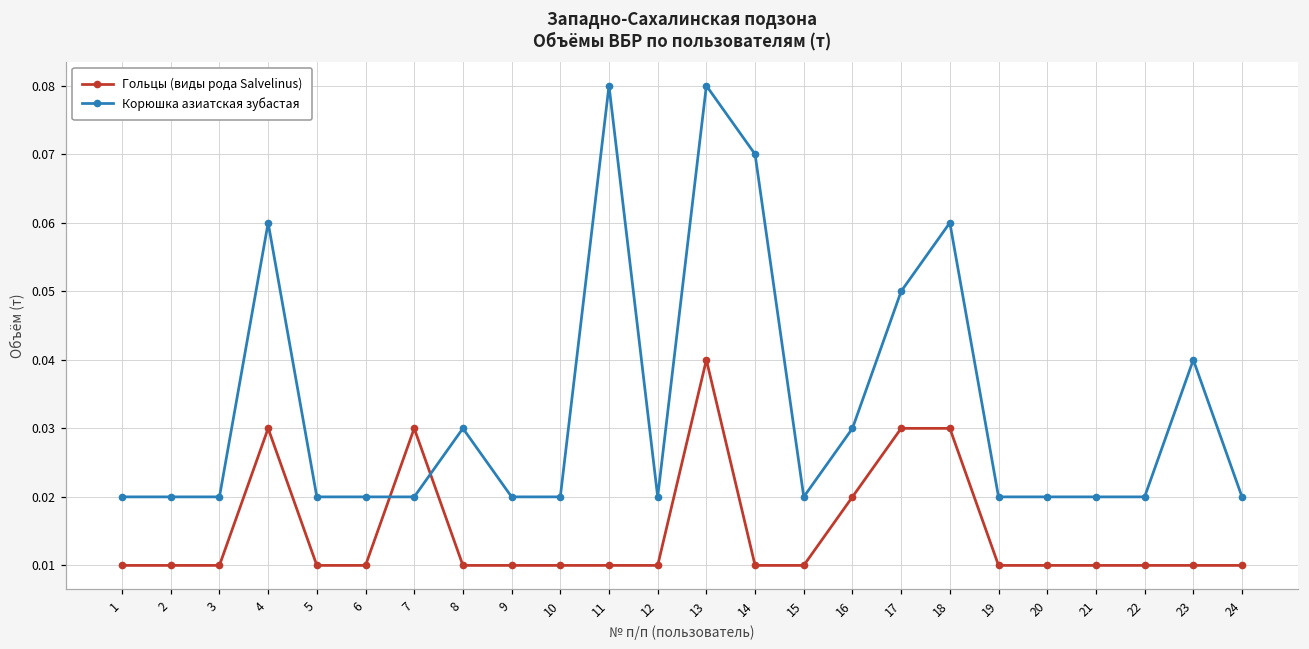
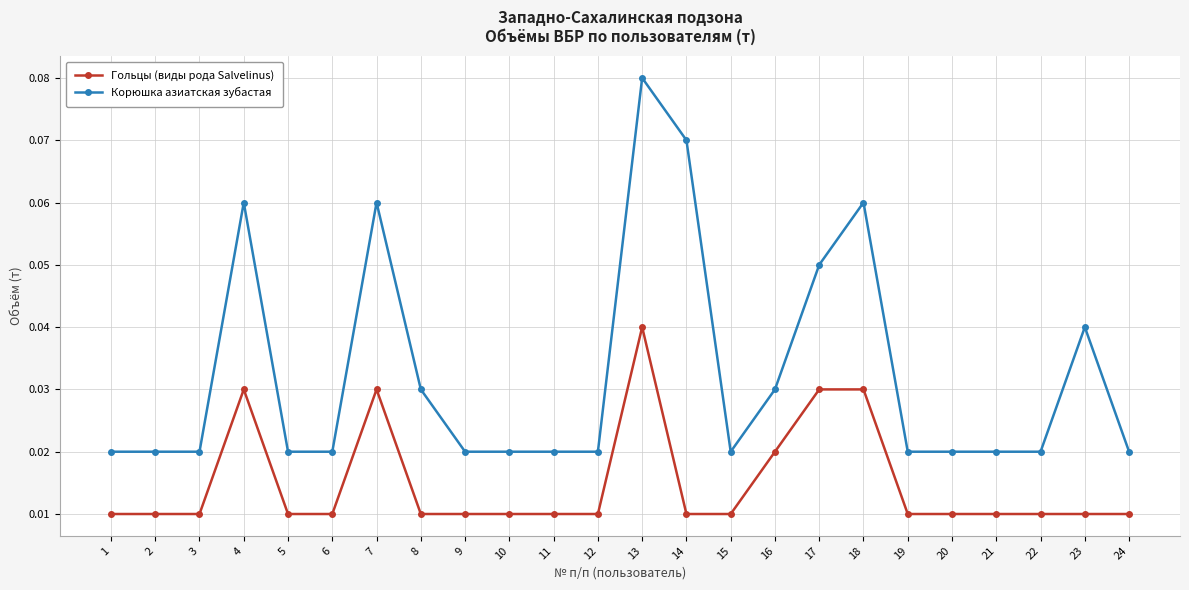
Корюшка азиатская зубастая, 7: 0.02 -> 0.06
Корюшка азиатская зубастая, 11: 0.08 -> 0.02
